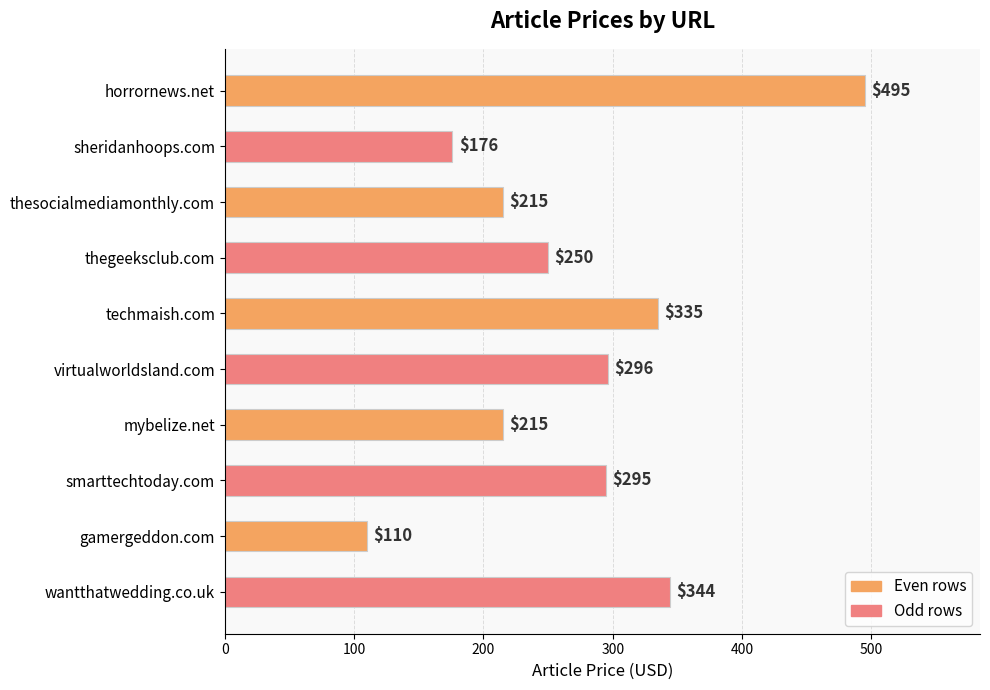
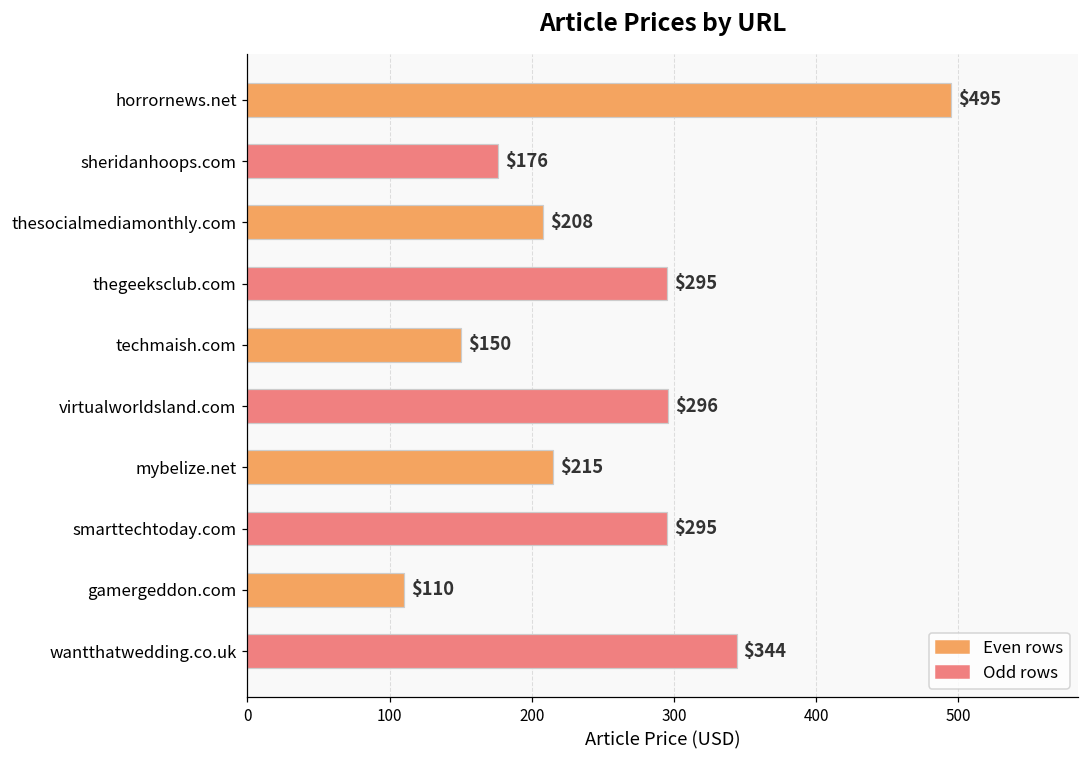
thesocialmediamonthly.com: $215 -> $208
thegeeksclub.com: $250 -> $295
techmaish.com: $335 -> $150
